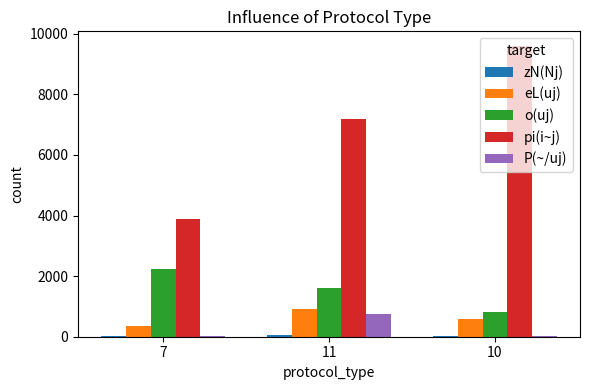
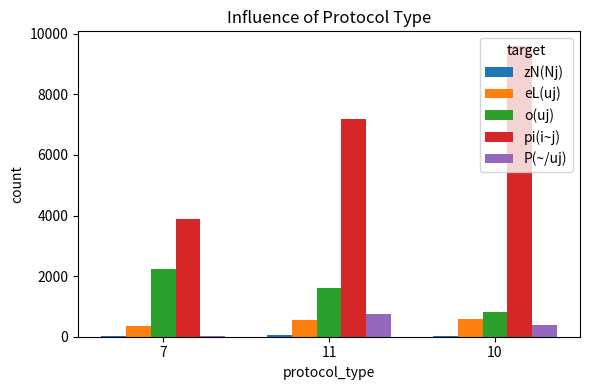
eL(uj), 11: 900 -> 600
P(~/uj), 10: 0 -> 400
